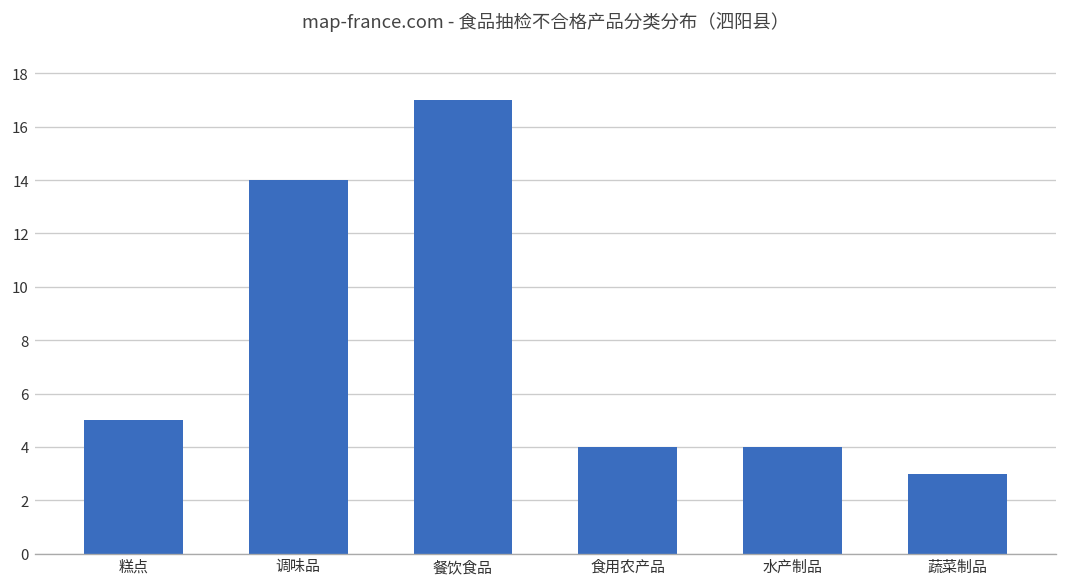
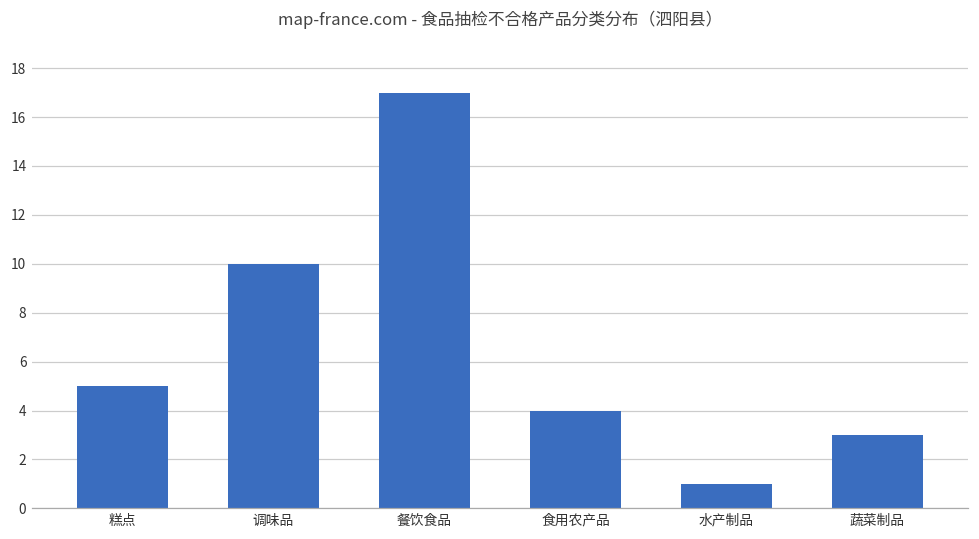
调味品: 14 -> 10
水产制品: 4 -> 1
